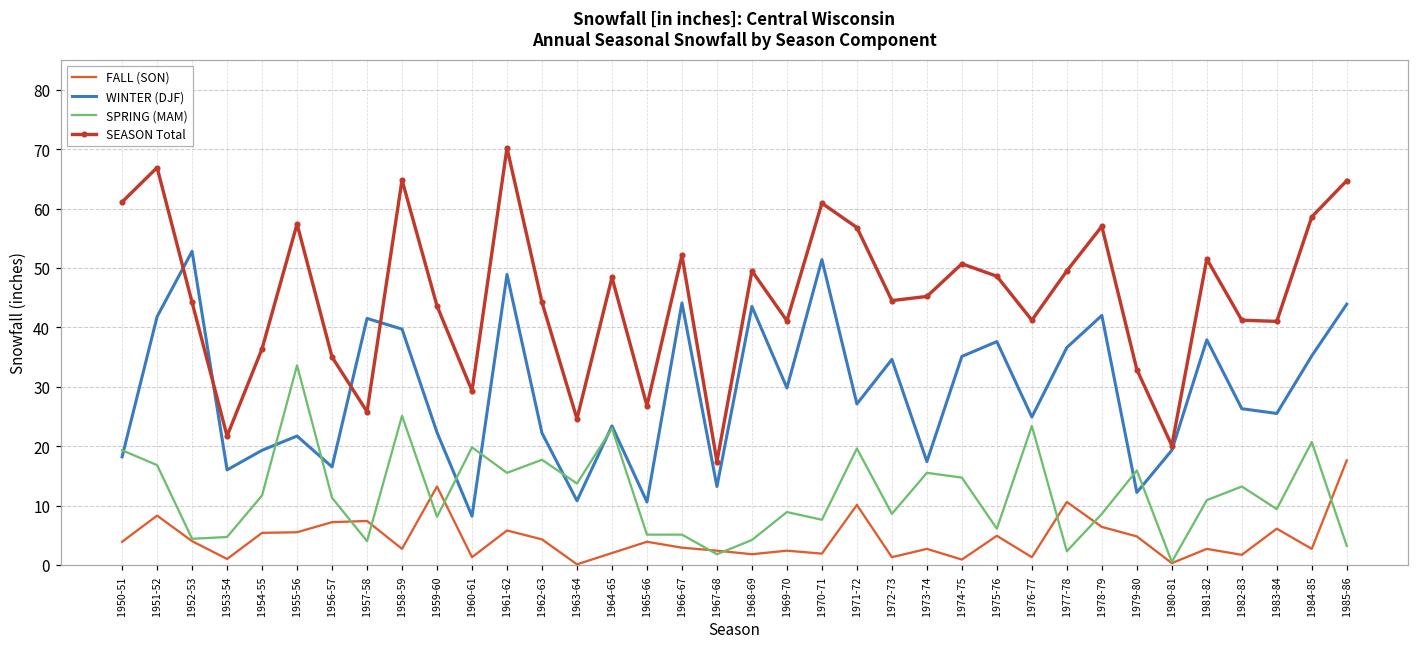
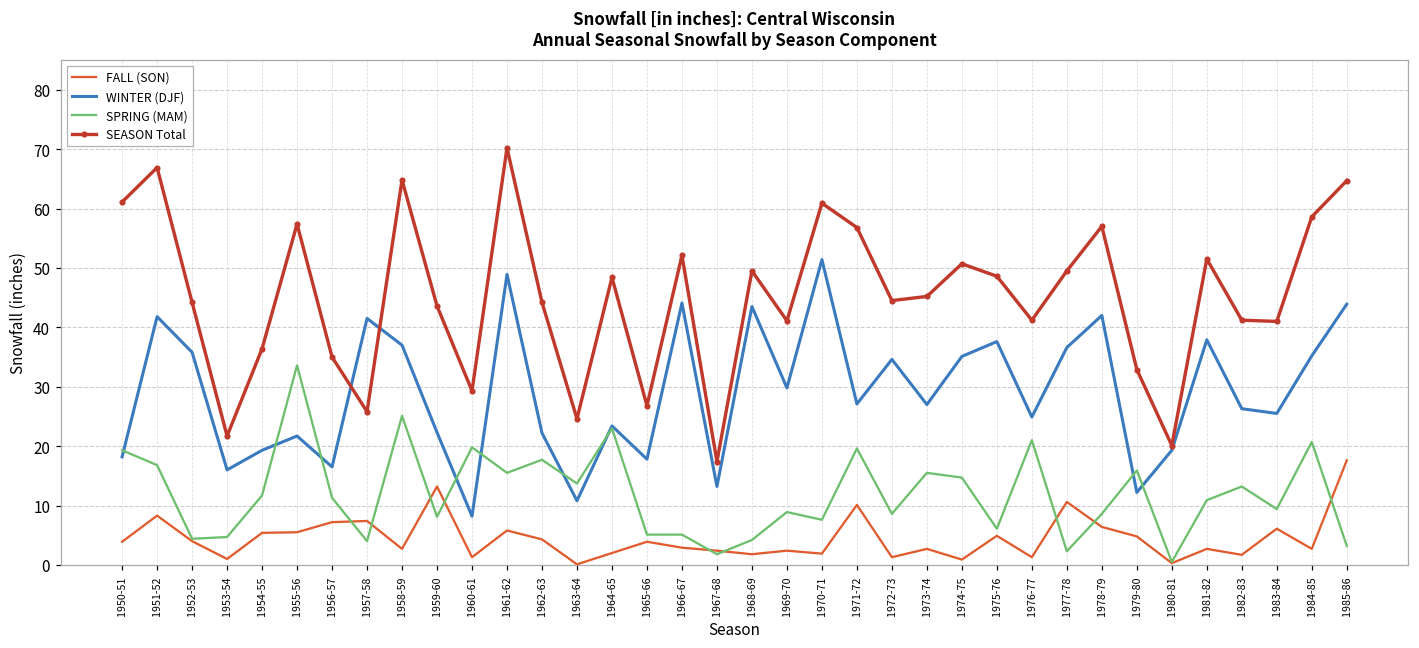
WINTER (DJF), 1952-53: 53 -> 36
WINTER (DJF), 1958-59: 40 -> 37
WINTER (DJF), 1965-66: 11 -> 18
WINTER (DJF), 1973-74: 17 -> 27
SPRING (MAM), 1976-77: 23 -> 21
